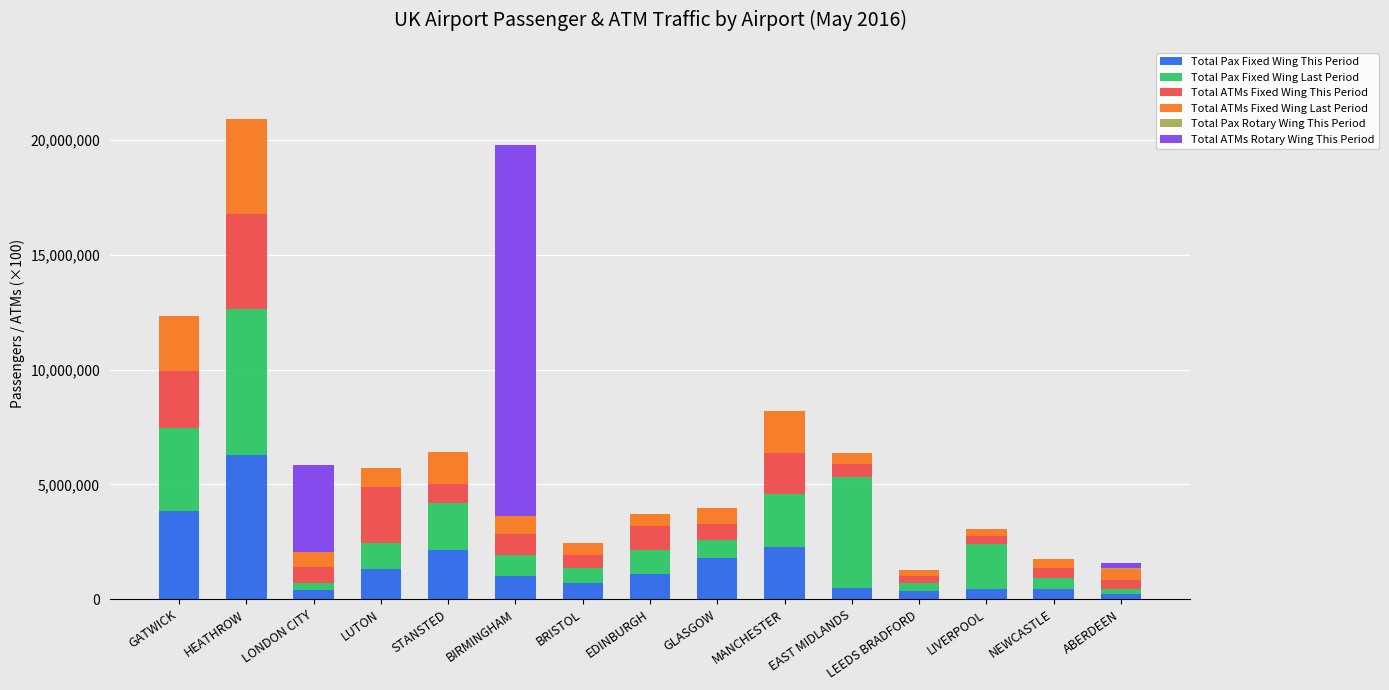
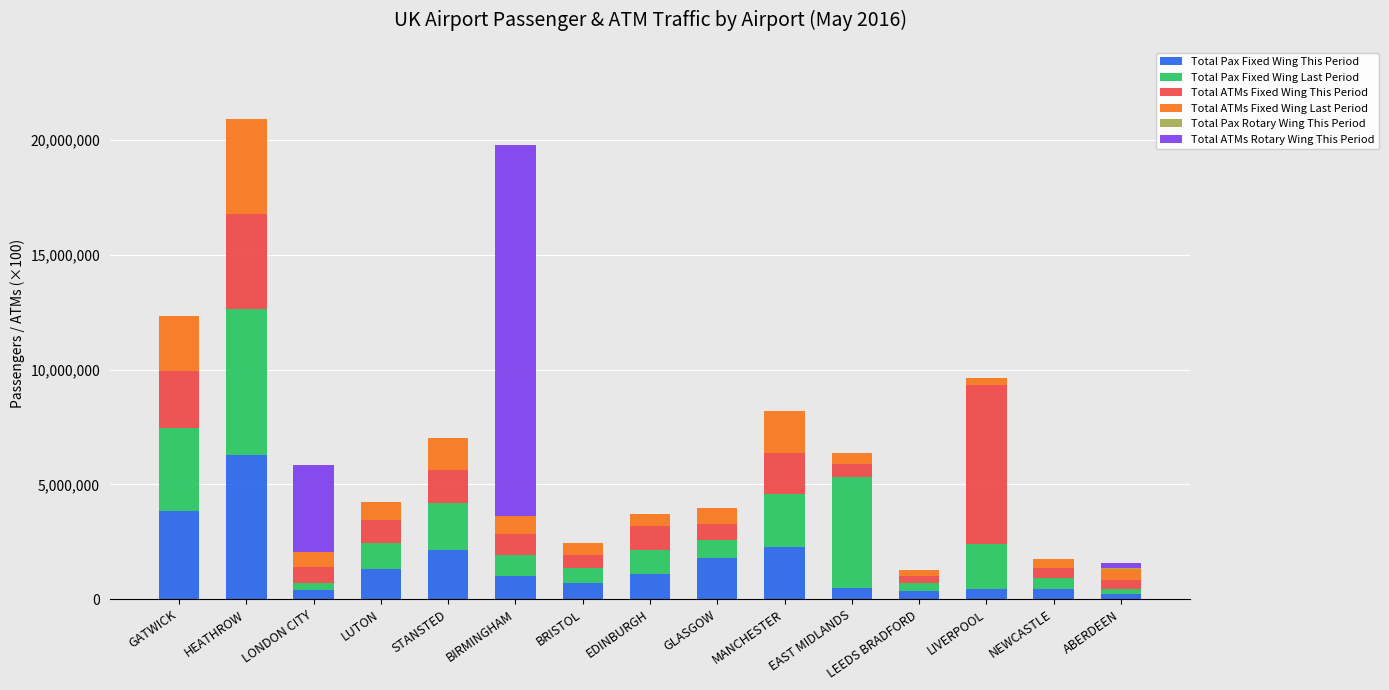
Total ATMs Fixed Wing This Period, LUTON: 2,400,000 -> 1,000,000
Total ATMs Fixed Wing This Period, STANSTED: 800,000 -> 1,400,000
Total ATMs Fixed Wing This Period, LIVERPOOL: 400,000 -> 7,000,000
